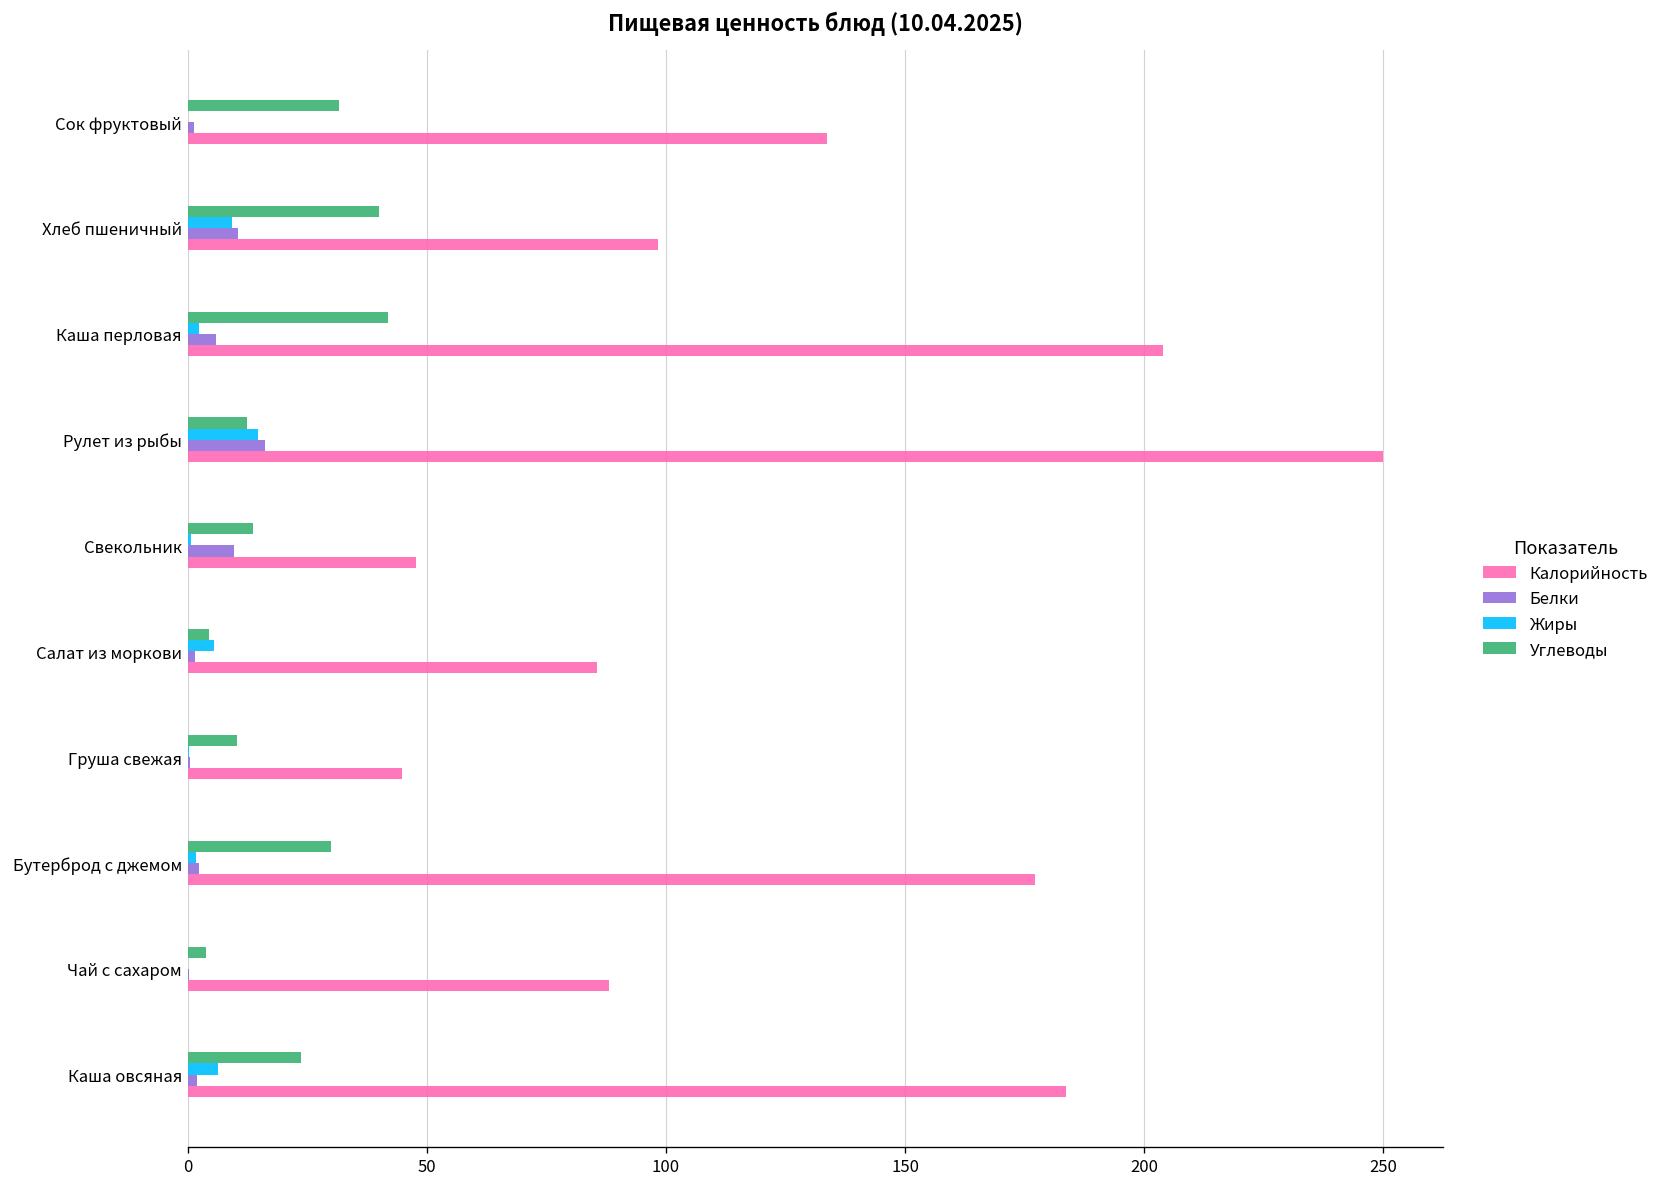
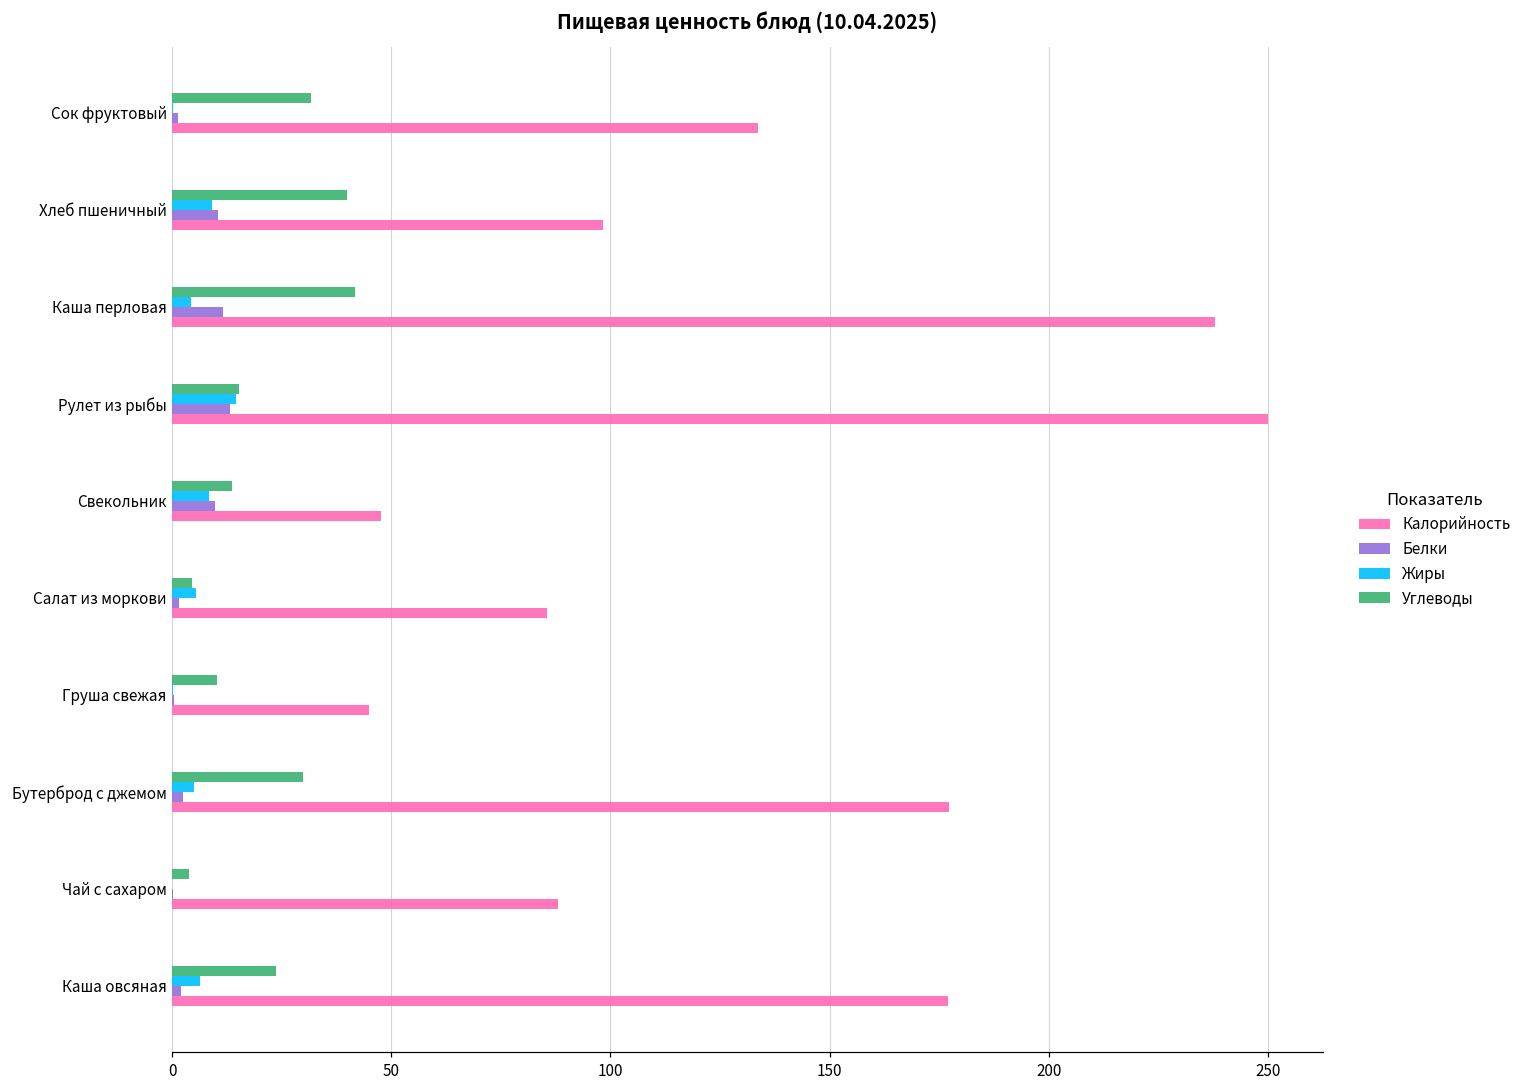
Жиры, Каша перловая: 2 -> 4
Белки, Каша перловая: 6 -> 12
Калорийность, Каша перловая: 204 -> 238
Углеводы, Рулет из рыбы: 12 -> 15
Белки, Рулет из рыбы: 16 -> 13
Жиры, Свекольник: 1 -> 8
Жиры, Бутерброд с джемом: 2 -> 5
Калорийность, Каша овсяная: 184 -> 177
